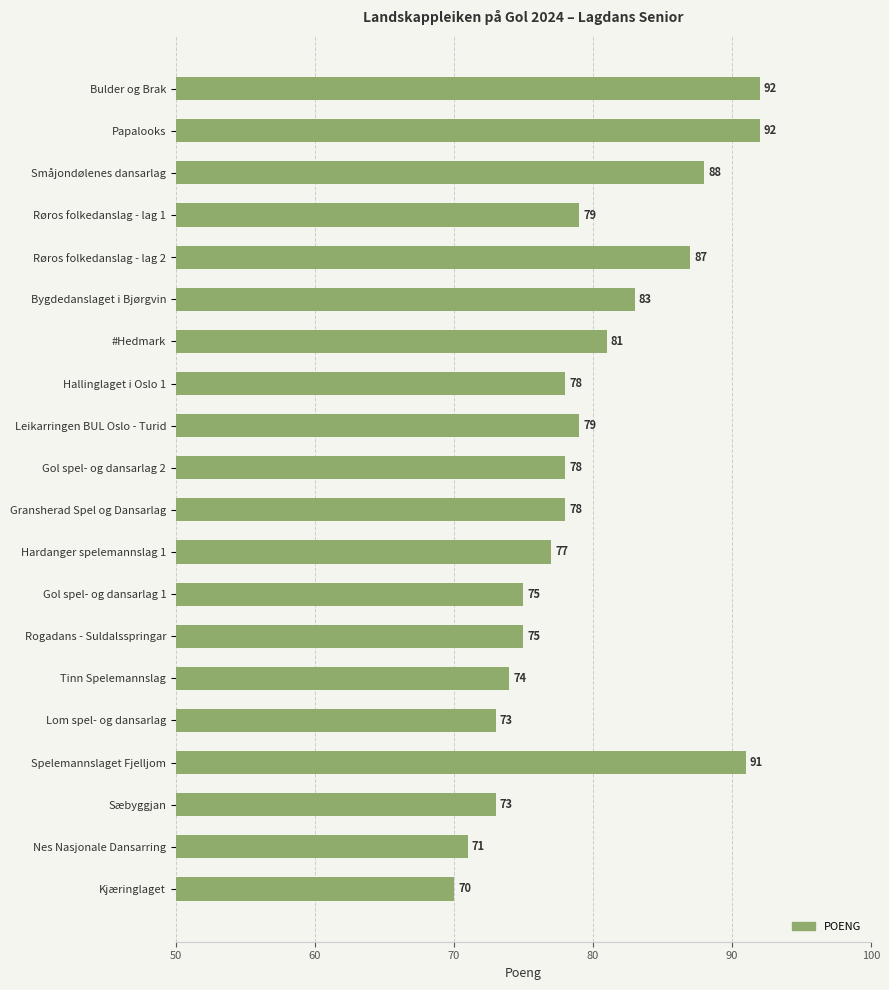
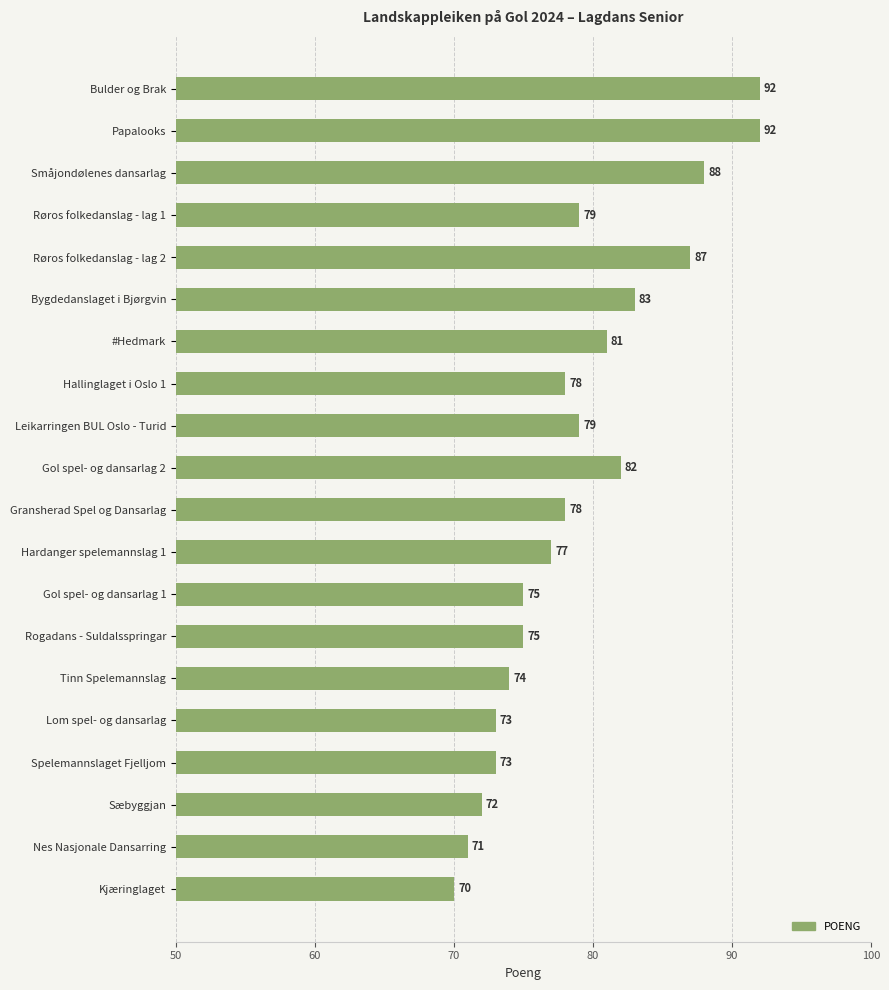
Gol spel- og dansarlag 2: 78 -> 82
Spelemannslaget Fjelljom: 91 -> 73
Sæbyggjan: 73 -> 72
